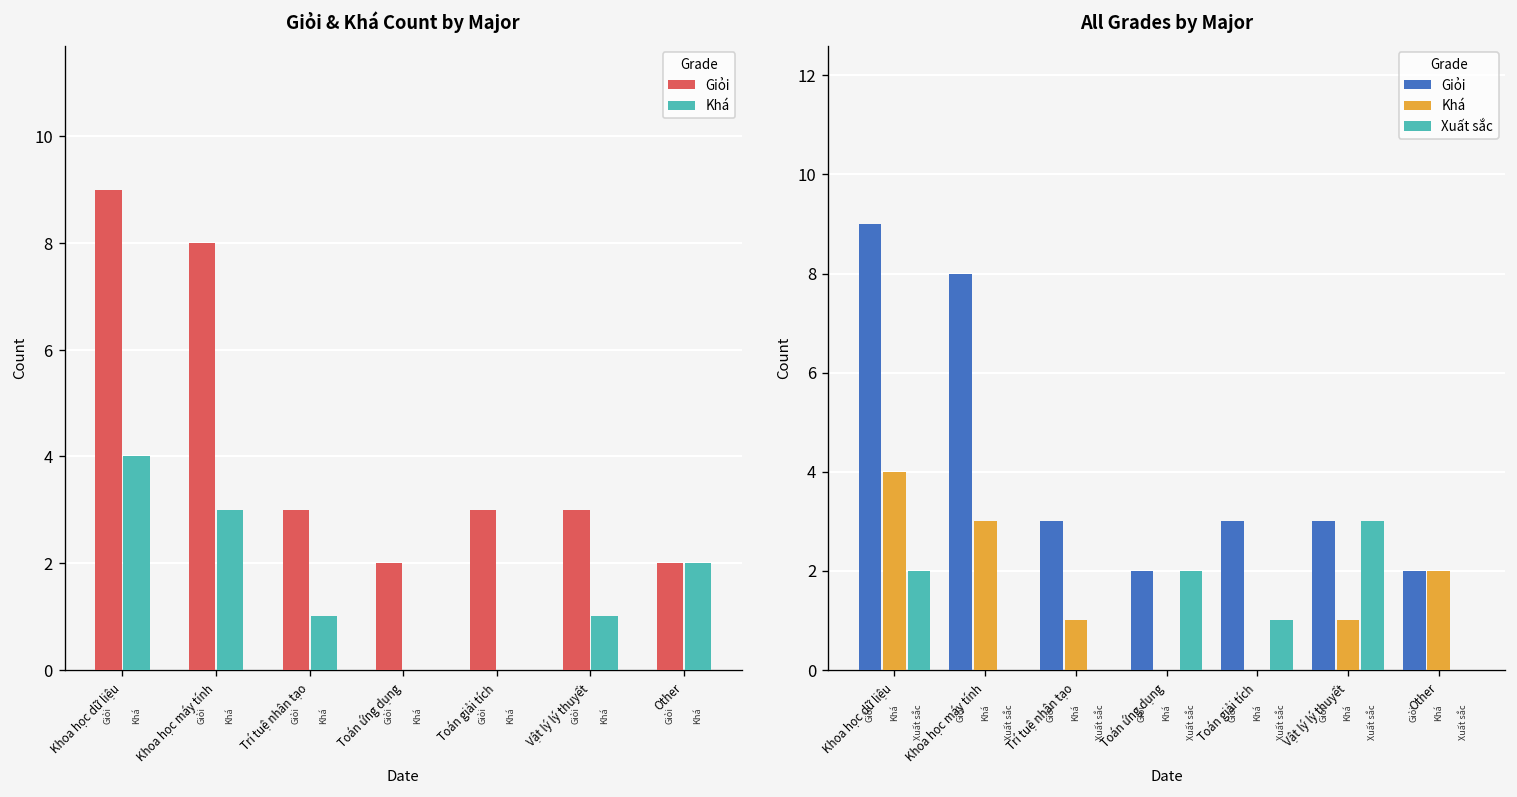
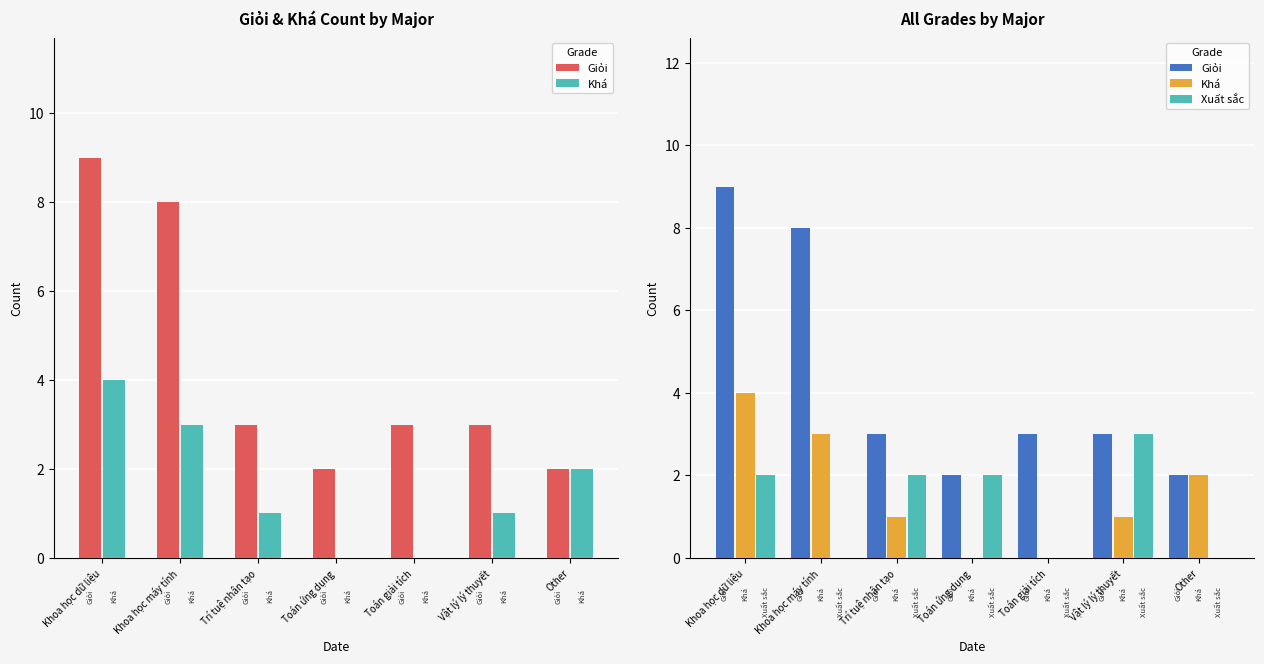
All Grades by Major, Xuất sắc, Trí tuệ nhân tạo: 0 -> 2
All Grades by Major, Xuất sắc, Toán giải tích: 1 -> 0
